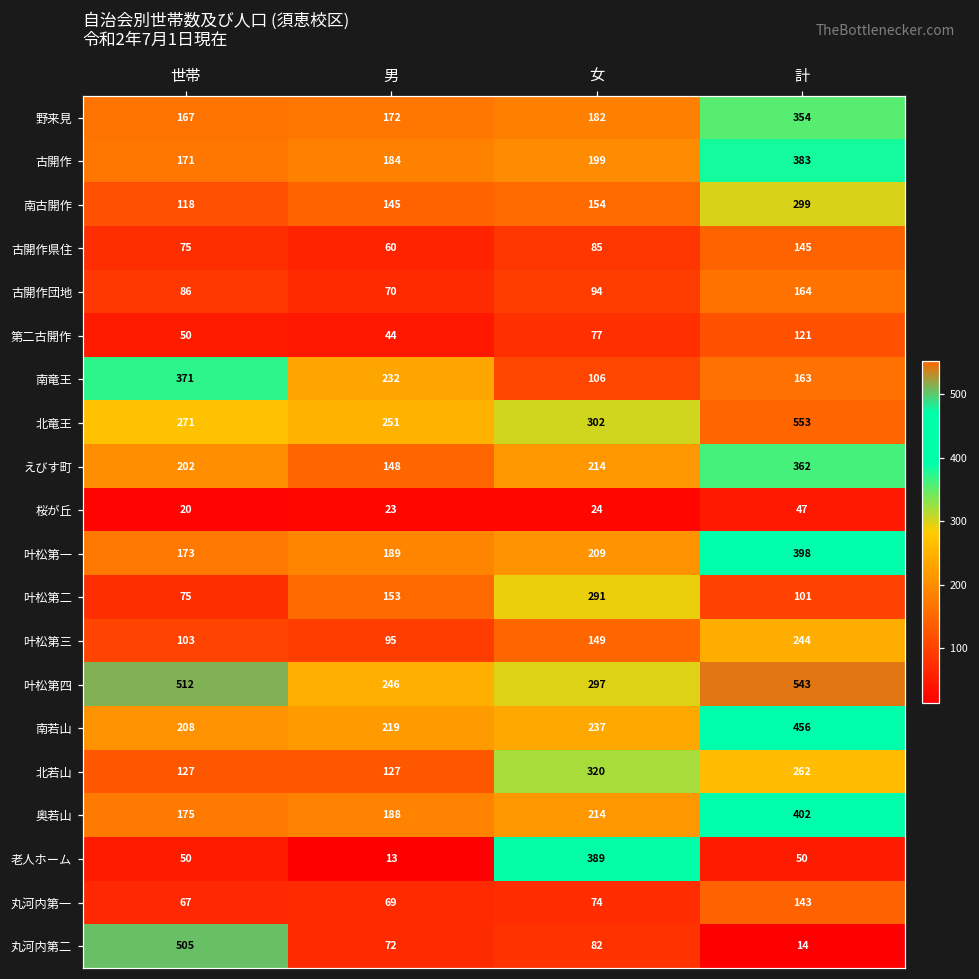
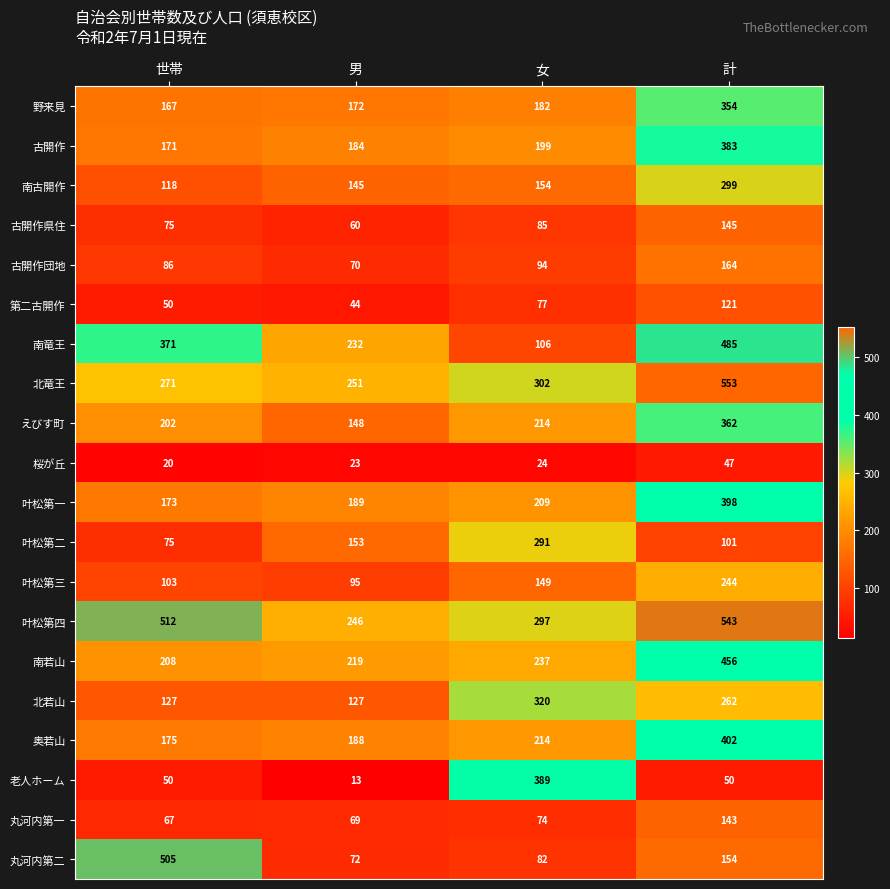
南竜王, 計: 163 -> 485
丸河内第二, 計: 14 -> 154
